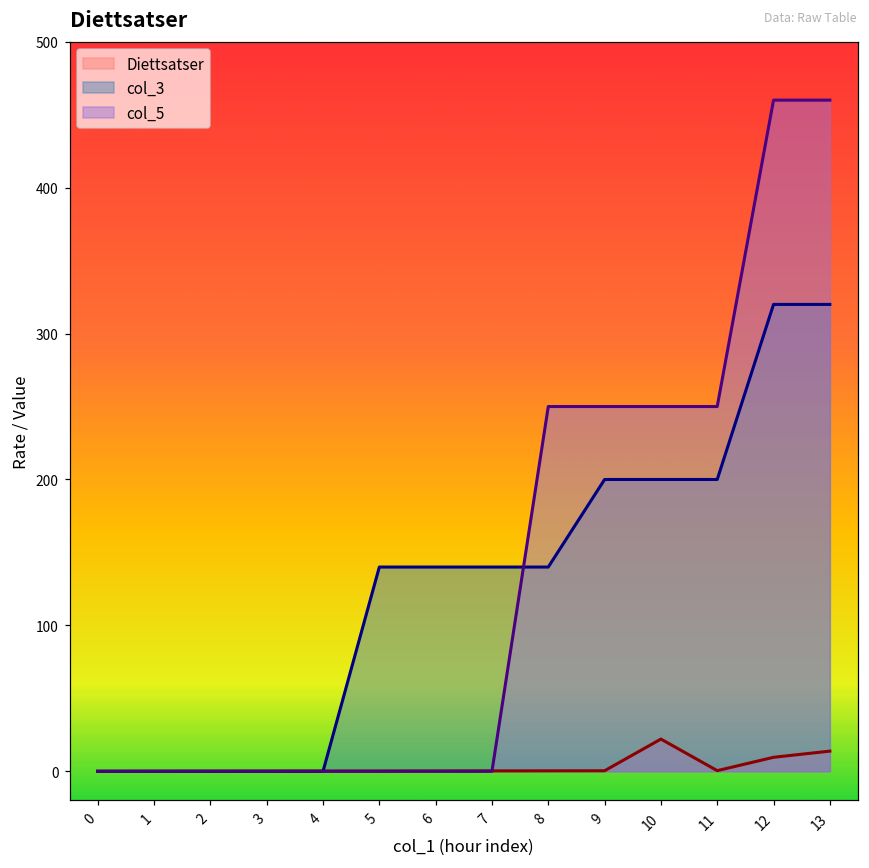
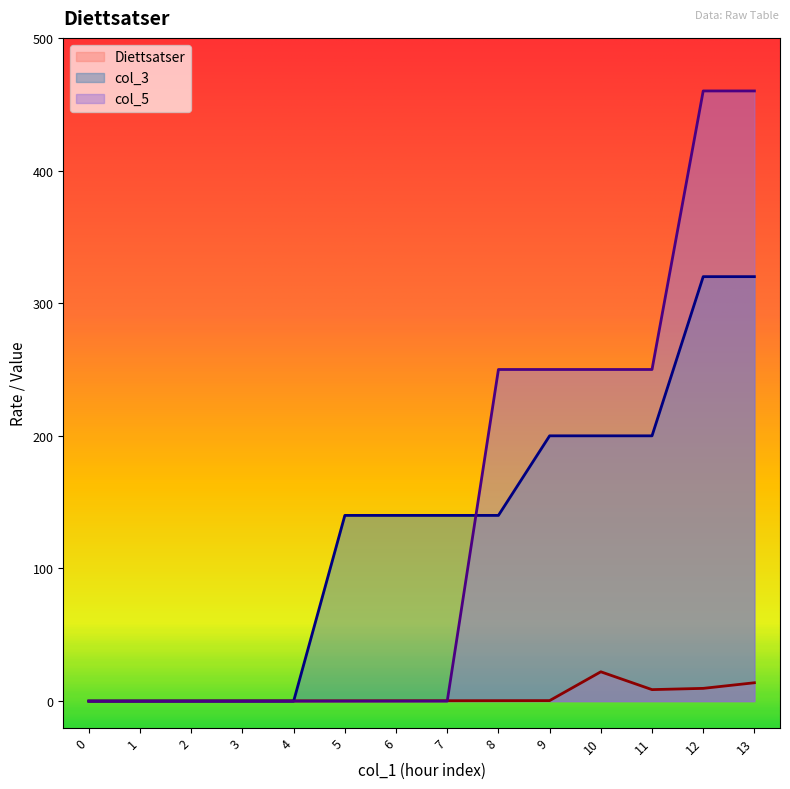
Diettsatser, 11: 0 -> 9
